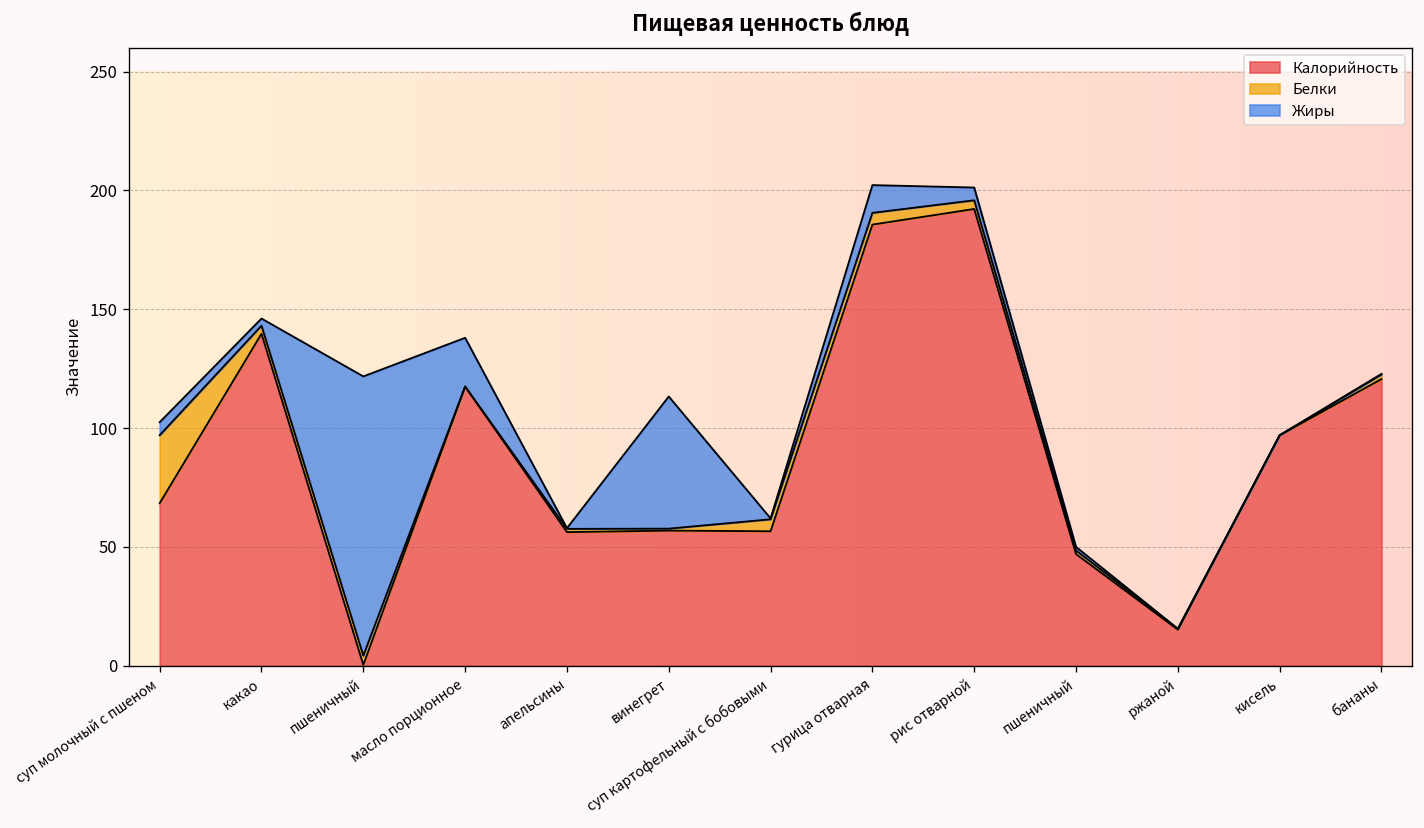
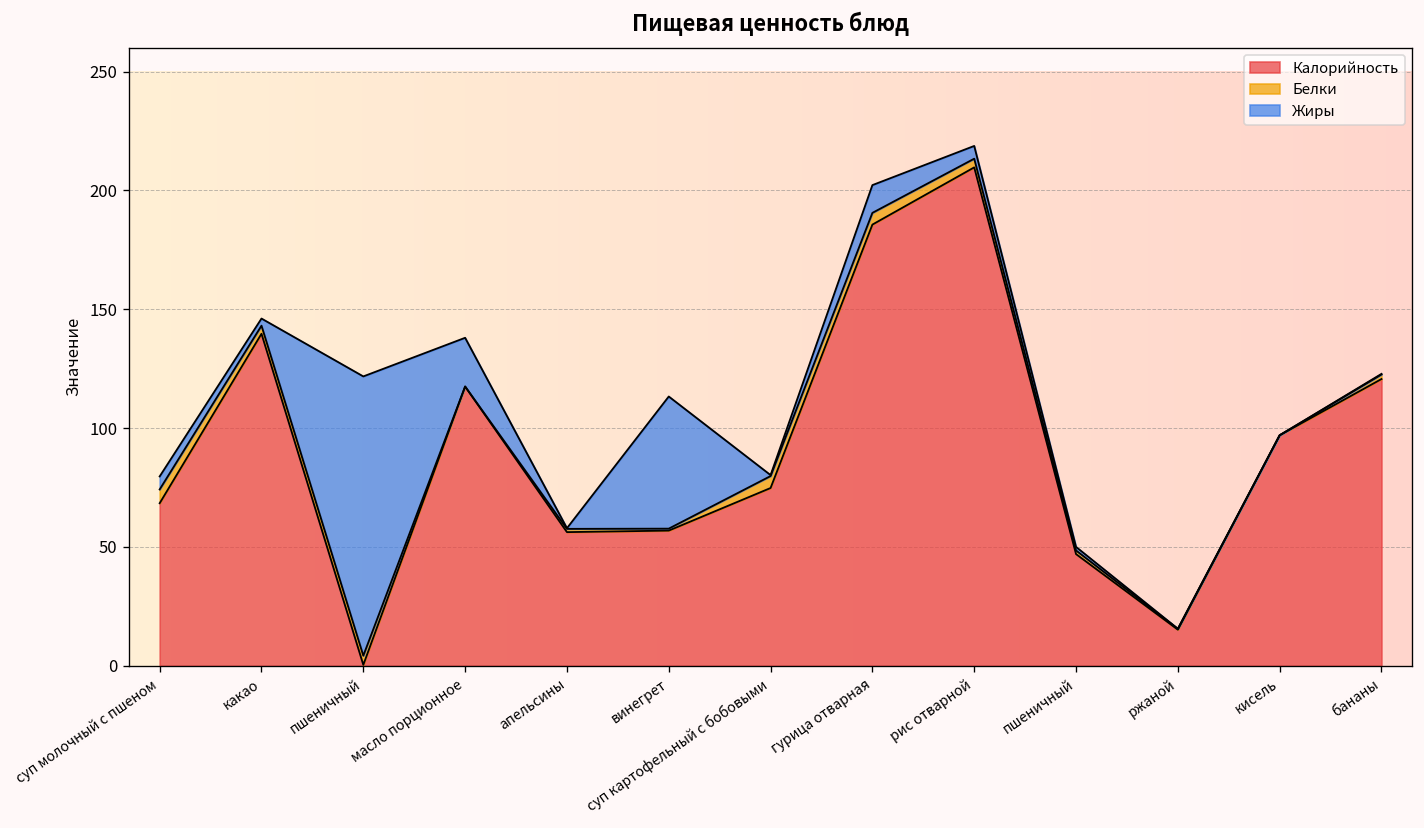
Белки, суп молочный с пшеном: 29 -> 6
Калорийность, суп картофельный с бобовыми: 57 -> 75
Калорийность, рис отварной: 192 -> 210
